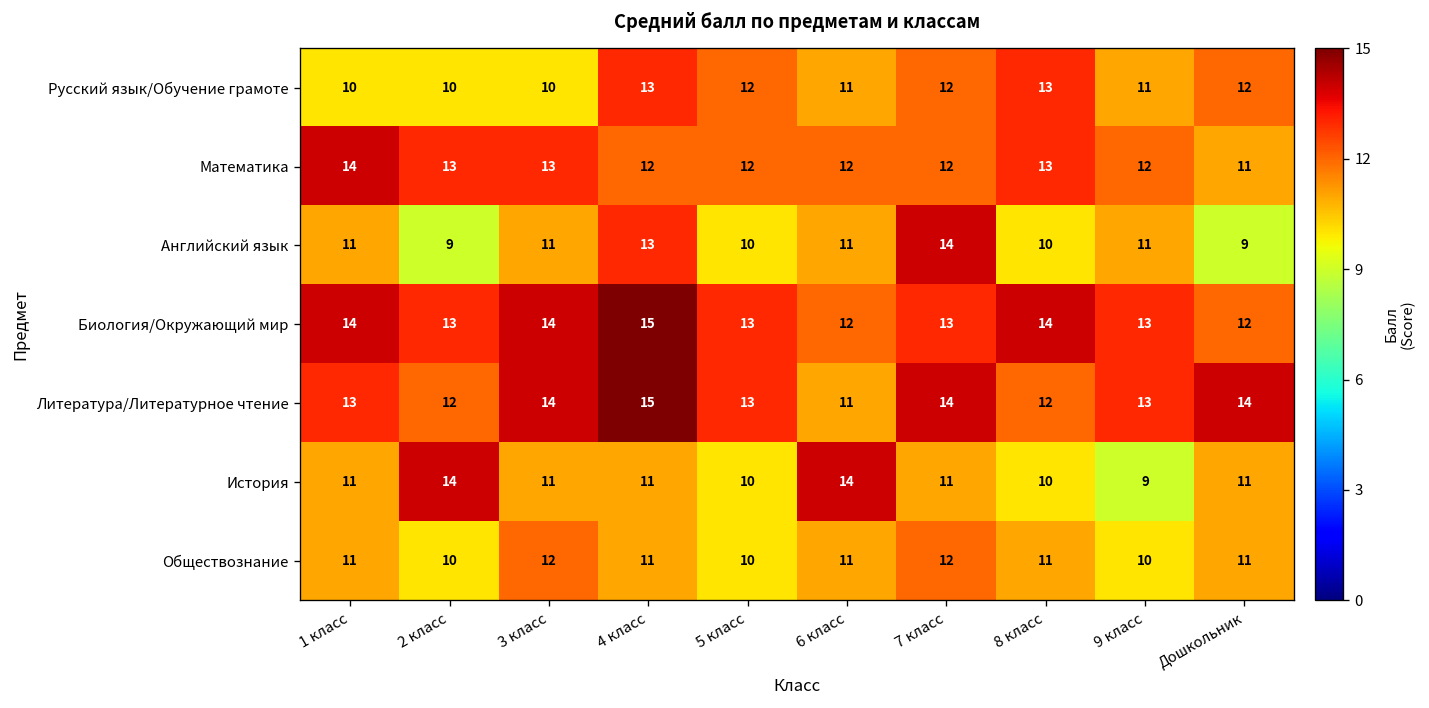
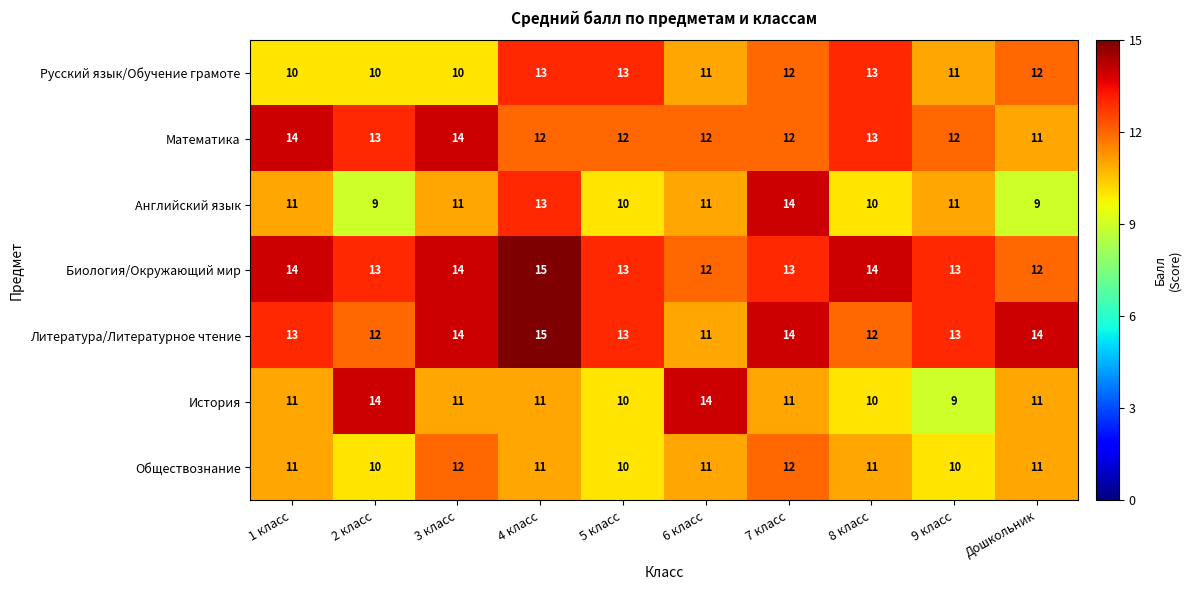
Русский язык/Обучение грамоте, 5 класс: 12 -> 13
Математика, 3 класс: 13 -> 14
